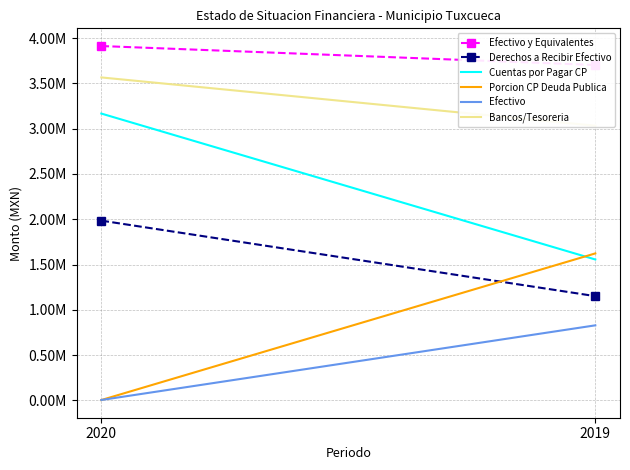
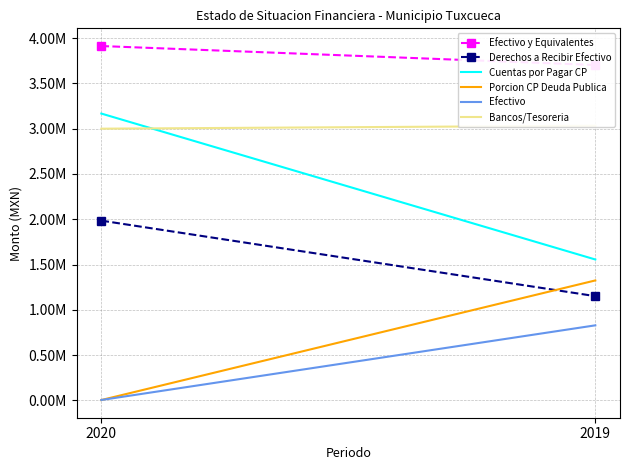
Bancos/Tesoreria, 2020: 3600000 -> 3000000
Porcion CP Deuda Publica, 2019: 1600000 -> 1300000
